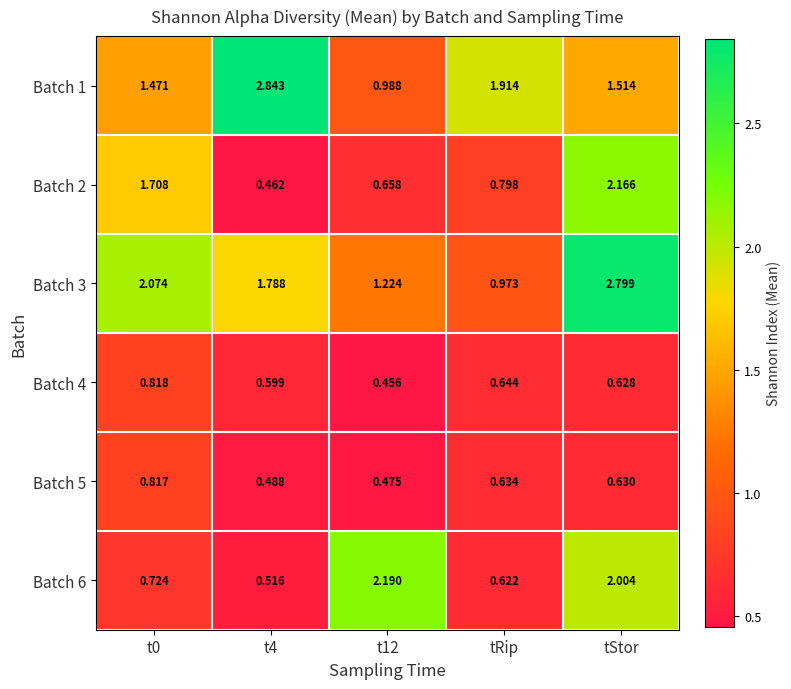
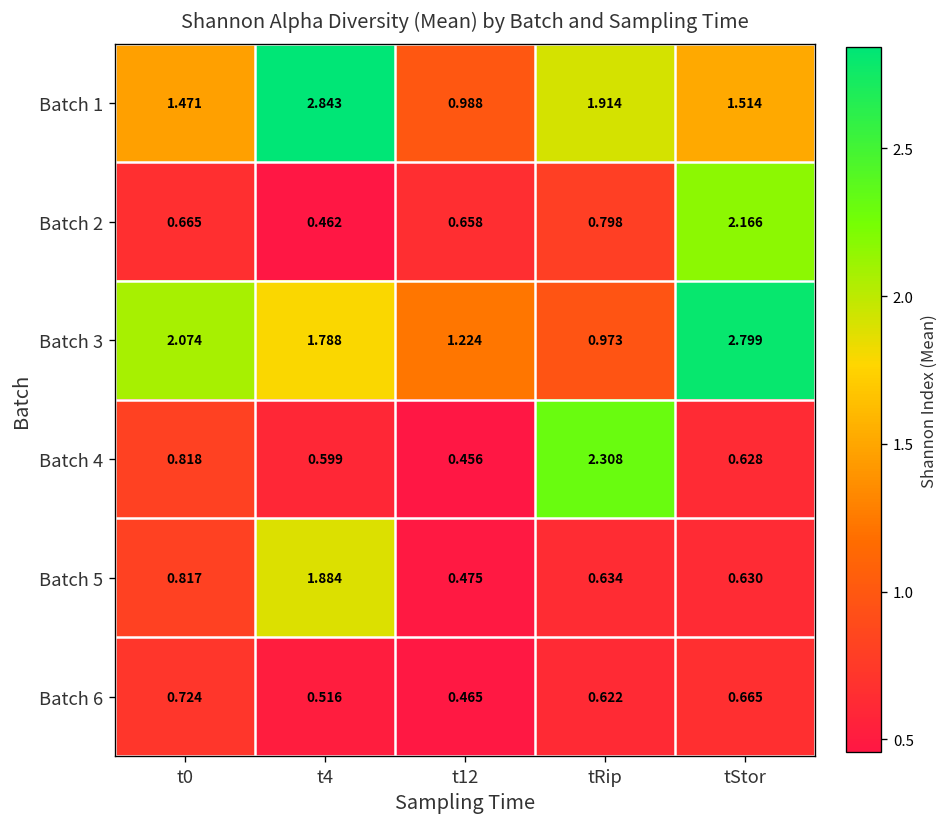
Batch 2, t0: 1.708 -> 0.665
Batch 4, tRip: 0.644 -> 2.308
Batch 5, t4: 0.488 -> 1.884
Batch 6, t12: 2.190 -> 0.465
Batch 6, tStor: 2.004 -> 0.665
